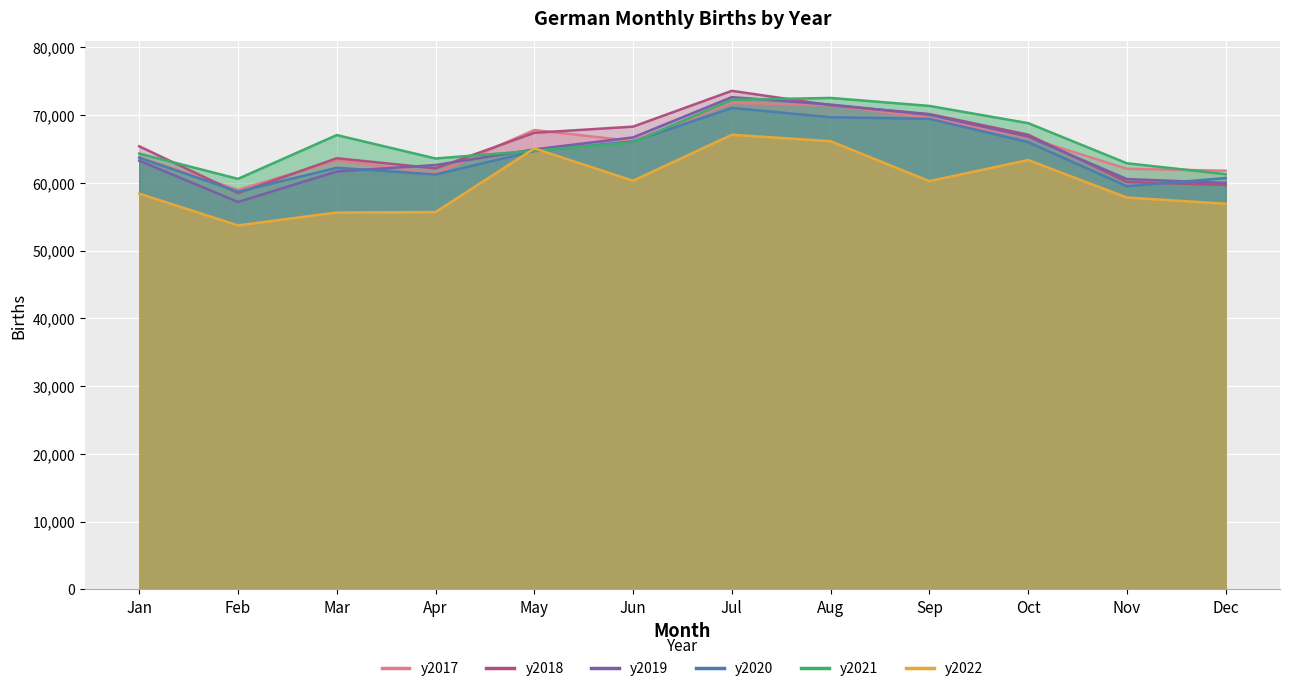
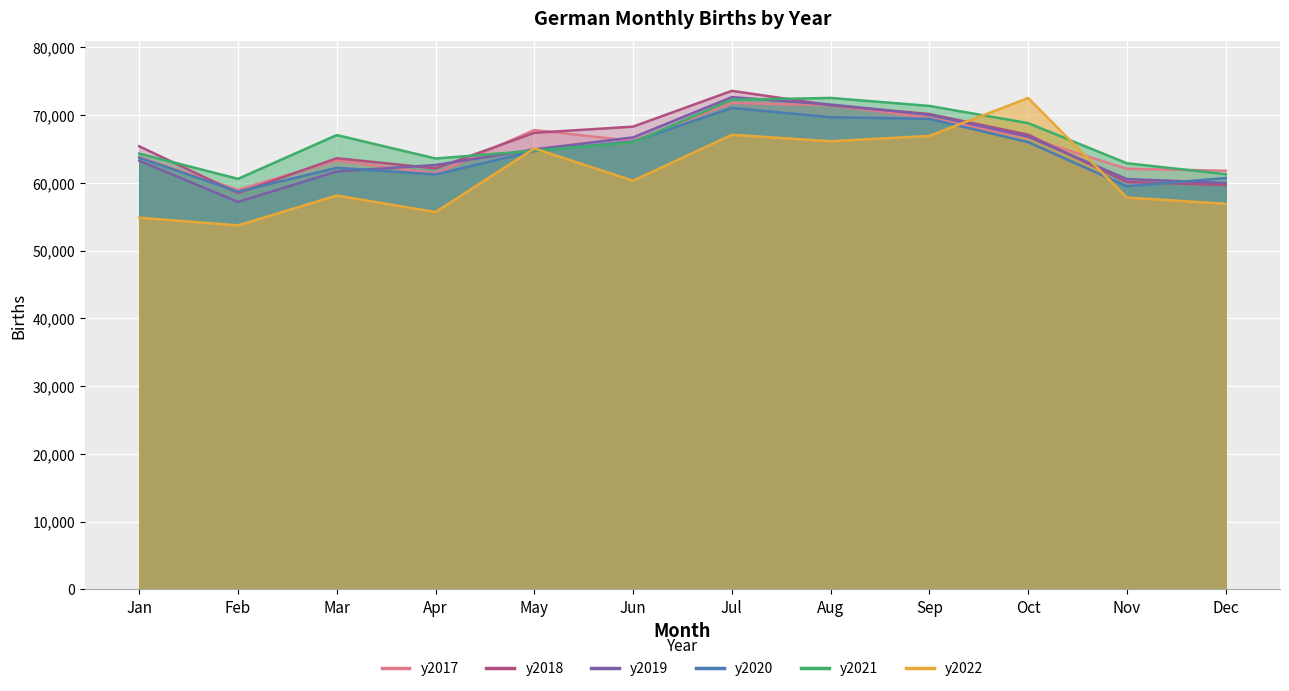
y2022, Jan: 58,000 -> 55,000
y2022, Mar: 56,000 -> 58,000
y2022, Sep: 60,000 -> 67,000
y2022, Oct: 63,000 -> 73,000
